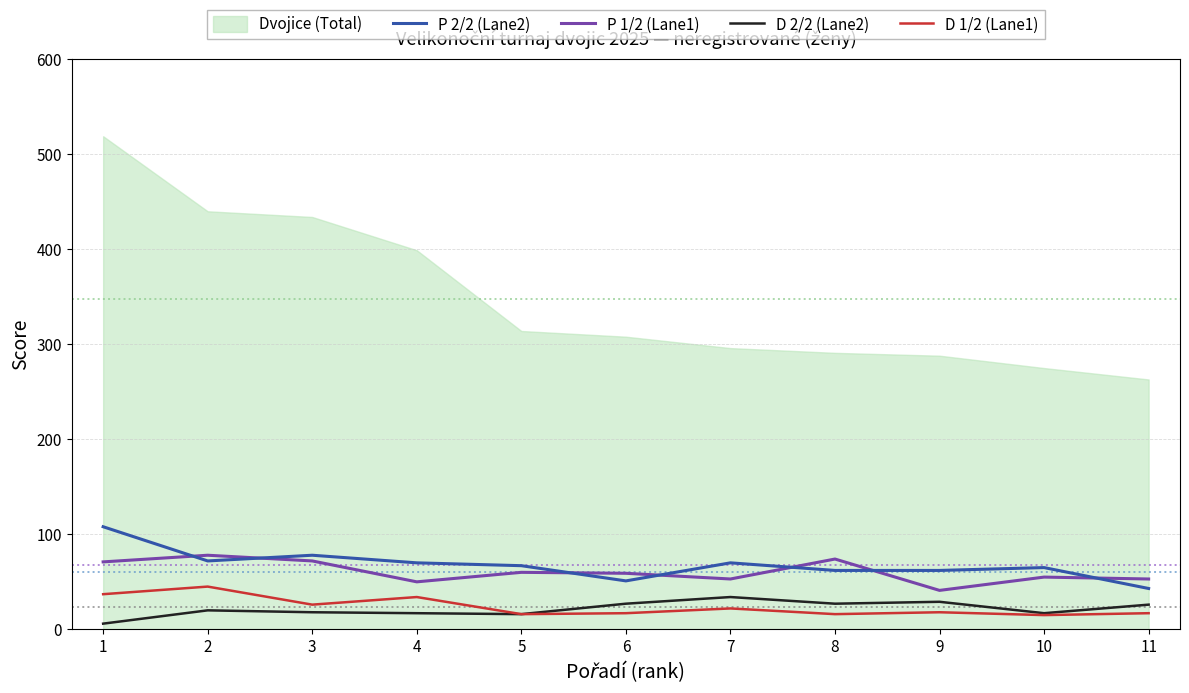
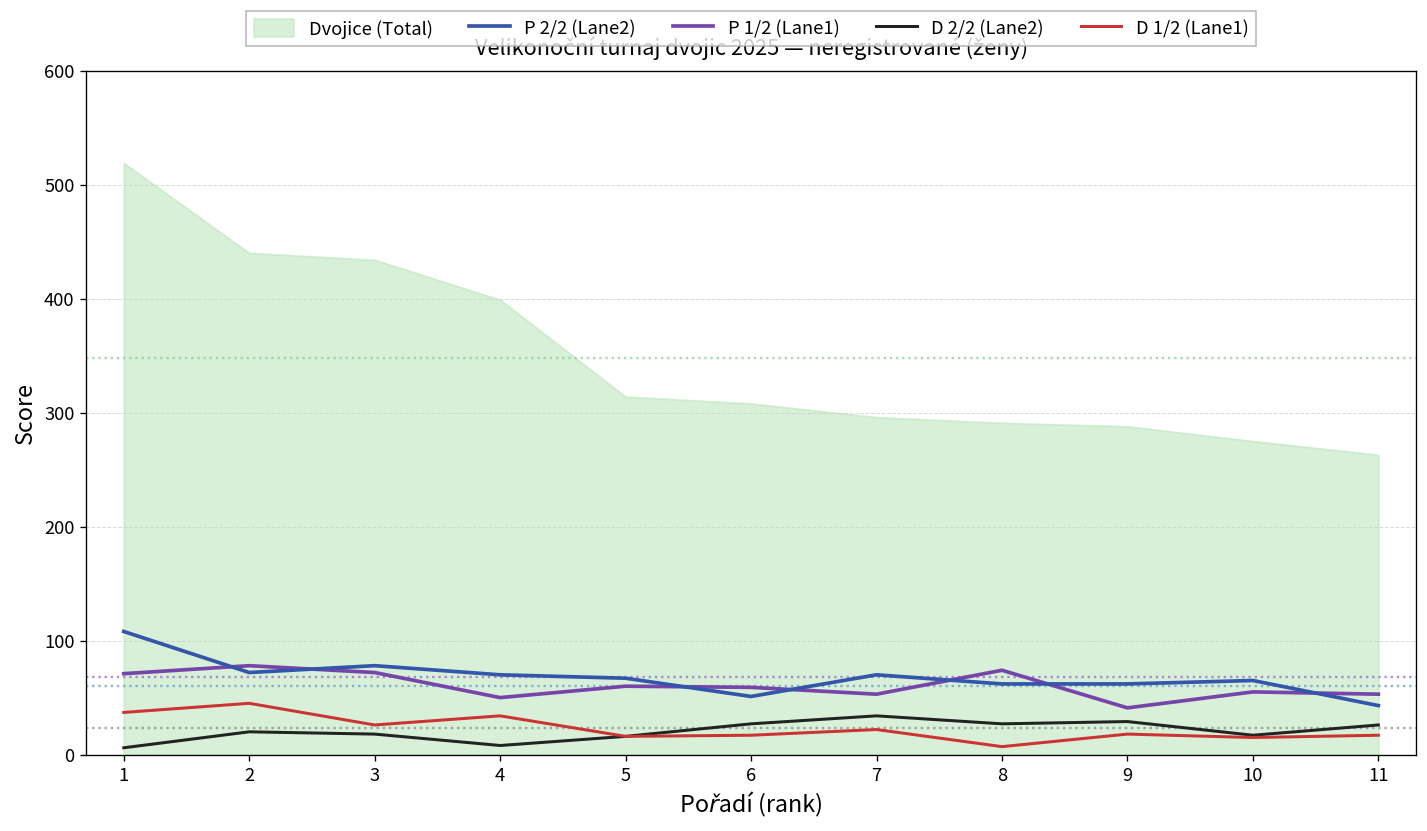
D 2/2 (Lane2), 4: 20 -> 10
D 1/2 (Lane1), 8: 20 -> 10
